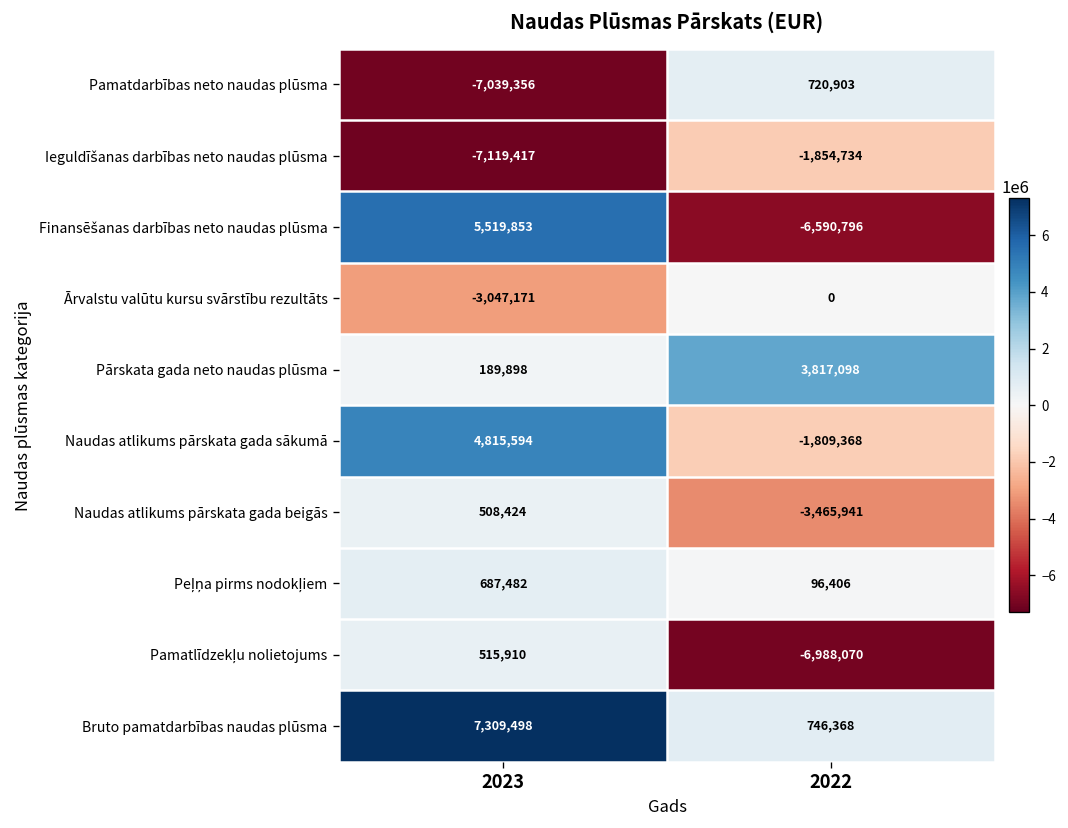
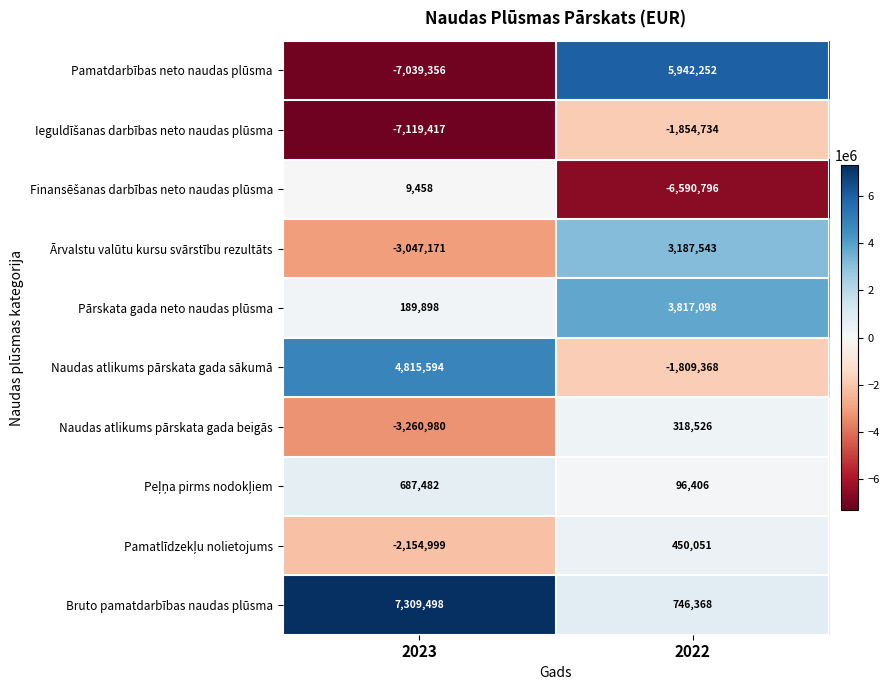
Pamatdarbības neto naudas plūsma, 2022: 720,903 -> 5,942,252
Finansēšanas darbības neto naudas plūsma, 2023: 5,519,853 -> 9,458
Ārvalstu valūtu kursu svārstību rezultāts, 2022: 0 -> 3,187,543
Naudas atlikums pārskata gada beigās, 2023: 508,424 -> -3,260,980
Naudas atlikums pārskata gada beigās, 2022: -3,465,941 -> 318,526
Pamatlīdzekļu nolietojums, 2023: 515,910 -> -2,154,999
Pamatlīdzekļu nolietojums, 2022: -6,988,070 -> 450,051
